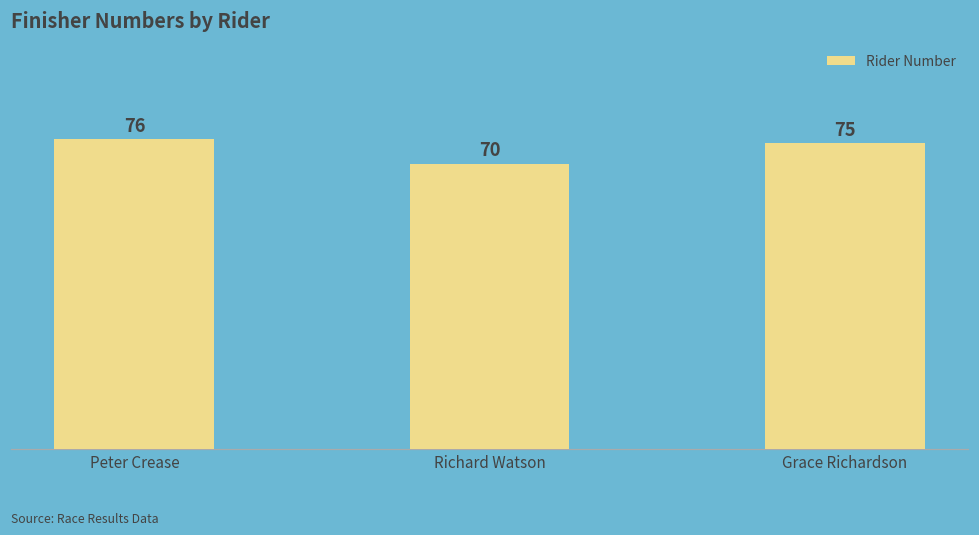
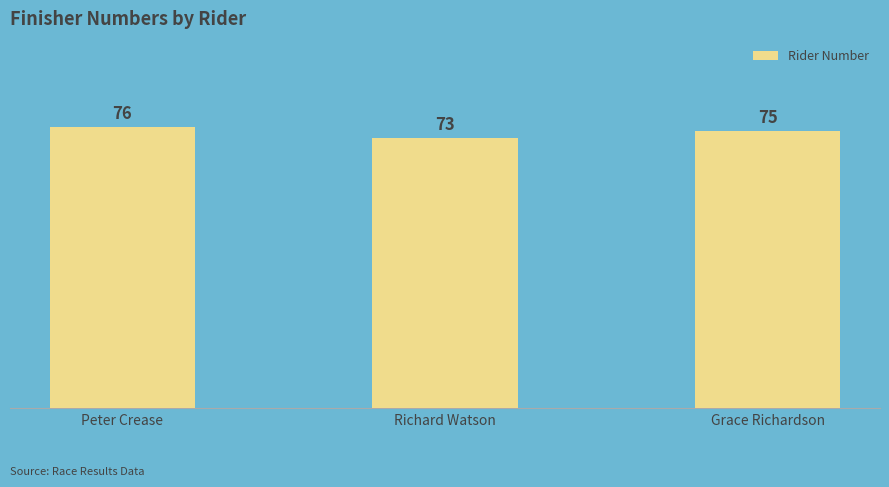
Richard Watson: 70 -> 73
